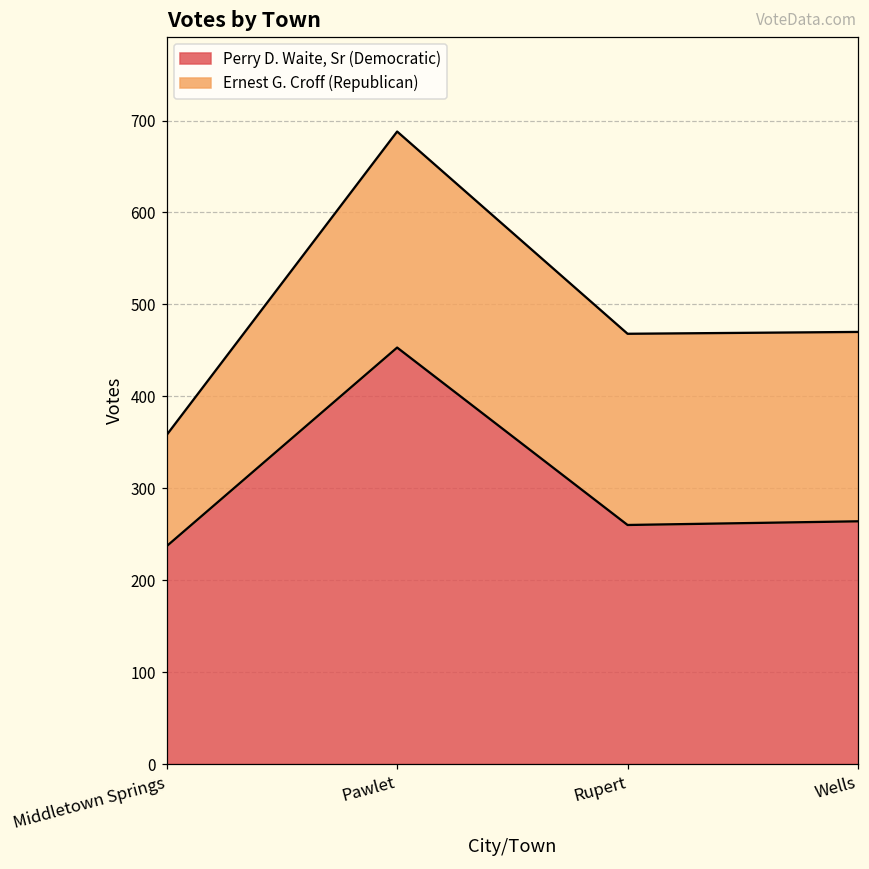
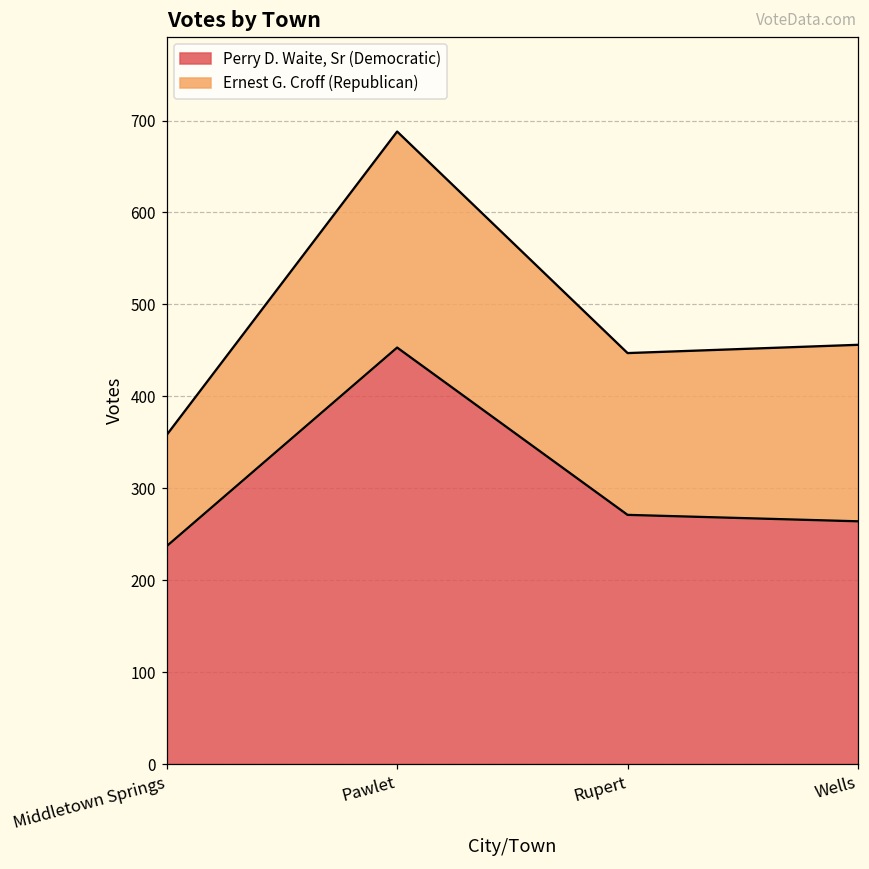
Perry D. Waite, Sr (Democratic), Rupert: 260 -> 270
Ernest G. Croff (Republican), Rupert: 210 -> 180
Ernest G. Croff (Republican), Wells: 210 -> 190
